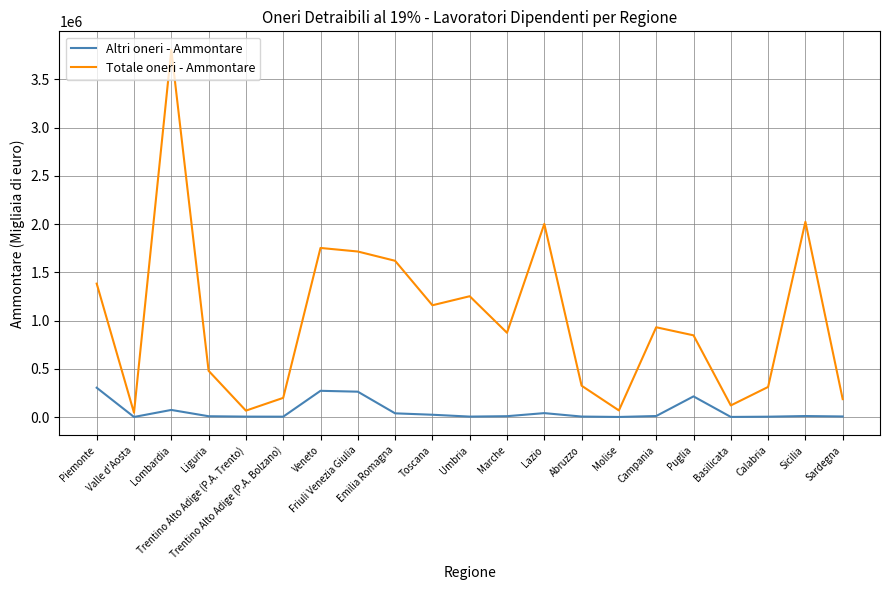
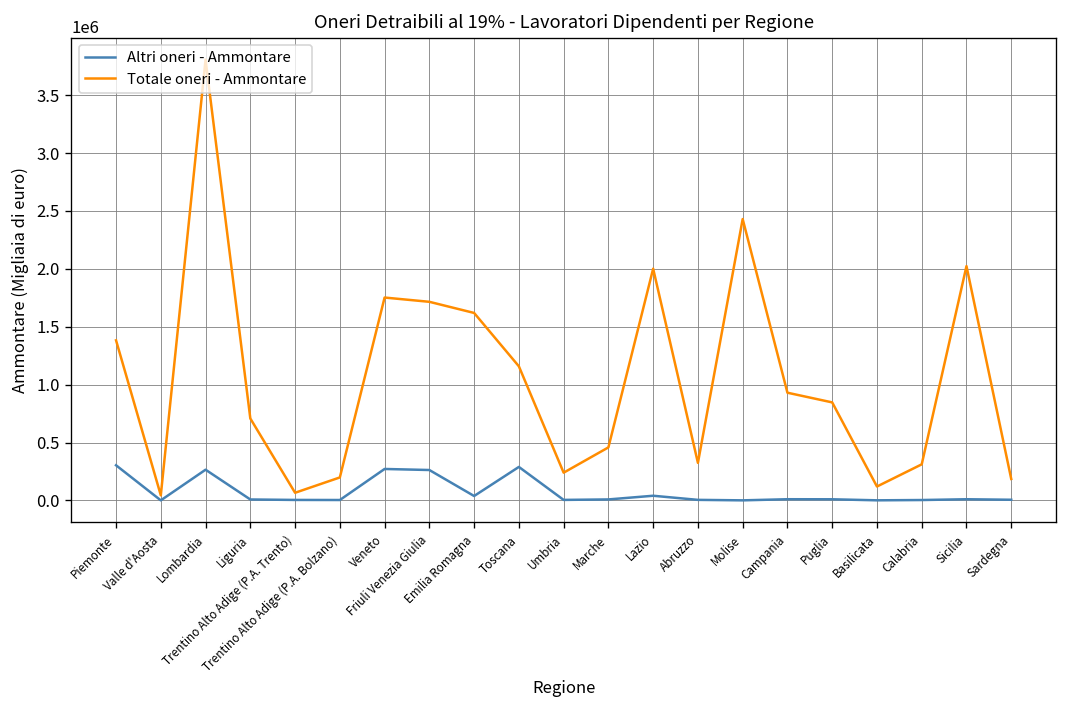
Altri oneri - Ammontare, Lombardia: 100000 -> 300000
Totale oneri - Ammontare, Liguria: 500000 -> 700000
Altri oneri - Ammontare, Toscana: 0 -> 300000
Totale oneri - Ammontare, Umbria: 1300000 -> 200000
Totale oneri - Ammontare, Marche: 900000 -> 500000
Totale oneri - Ammontare, Molise: 100000 -> 2400000
Altri oneri - Ammontare, Puglia: 200000 -> 0
